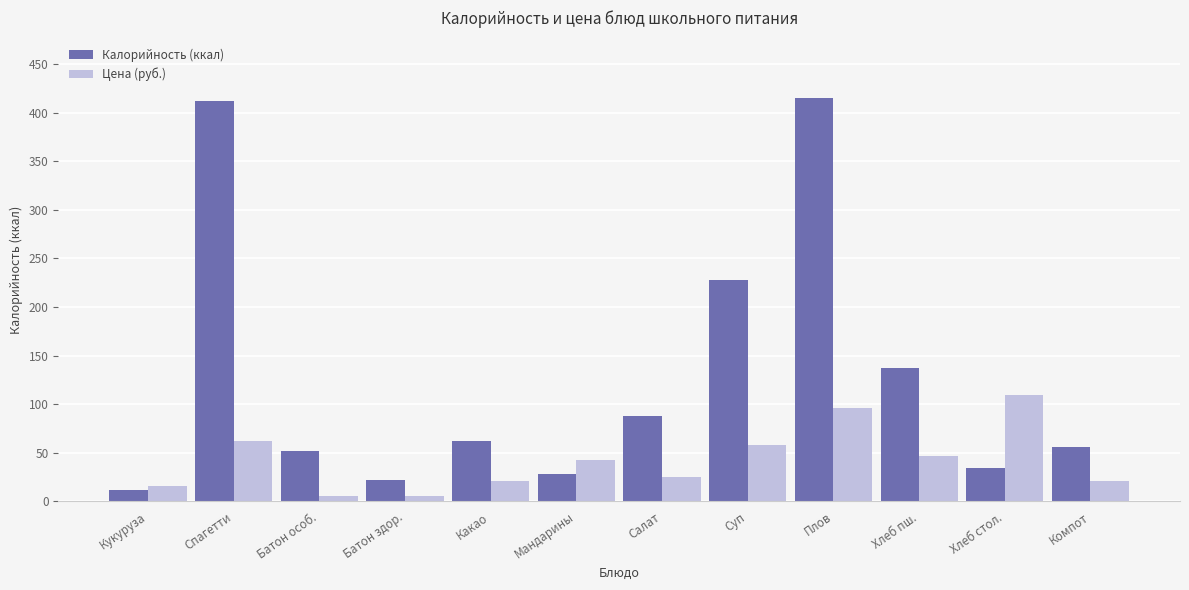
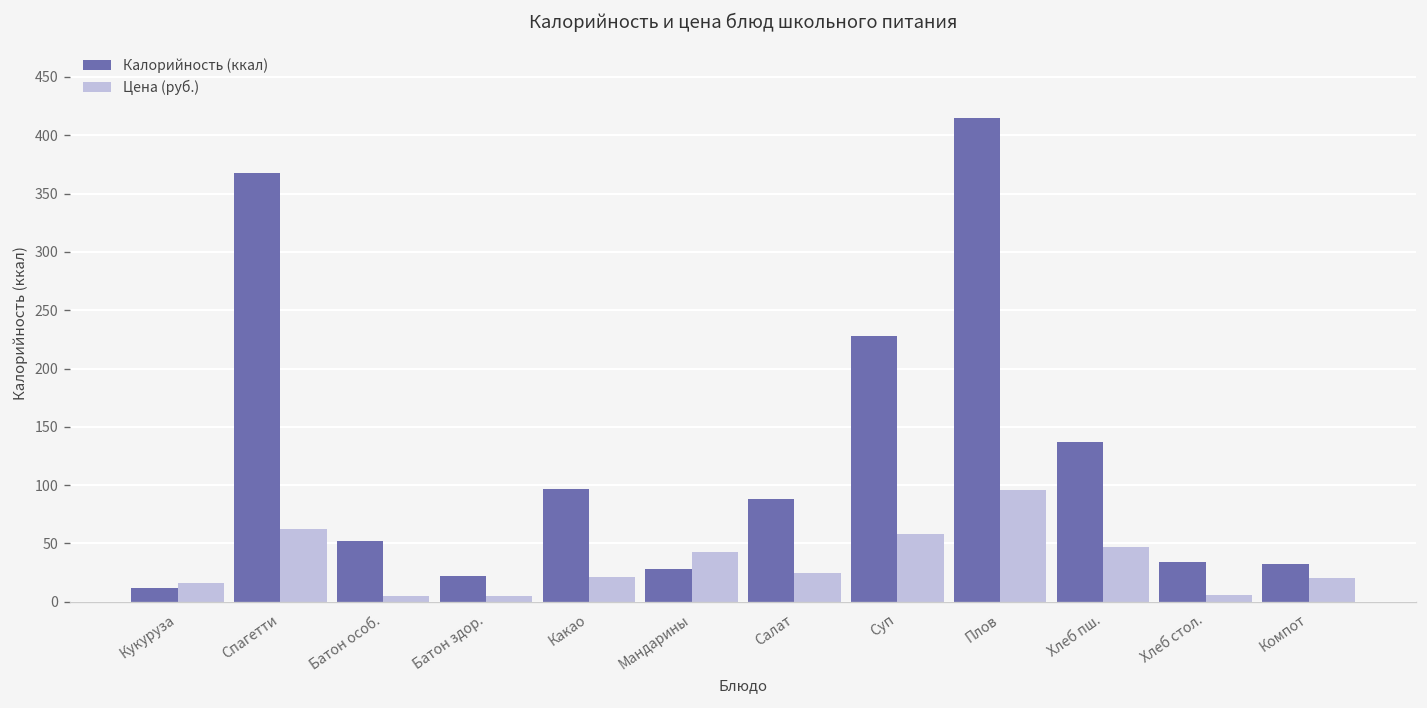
Калорийность (ккал), Спагетти: 410 -> 370
Калорийность (ккал), Какао: 60 -> 100
Цена (руб.), Хлеб стол.: 110 -> 10
Калорийность (ккал), Компот: 60 -> 30
